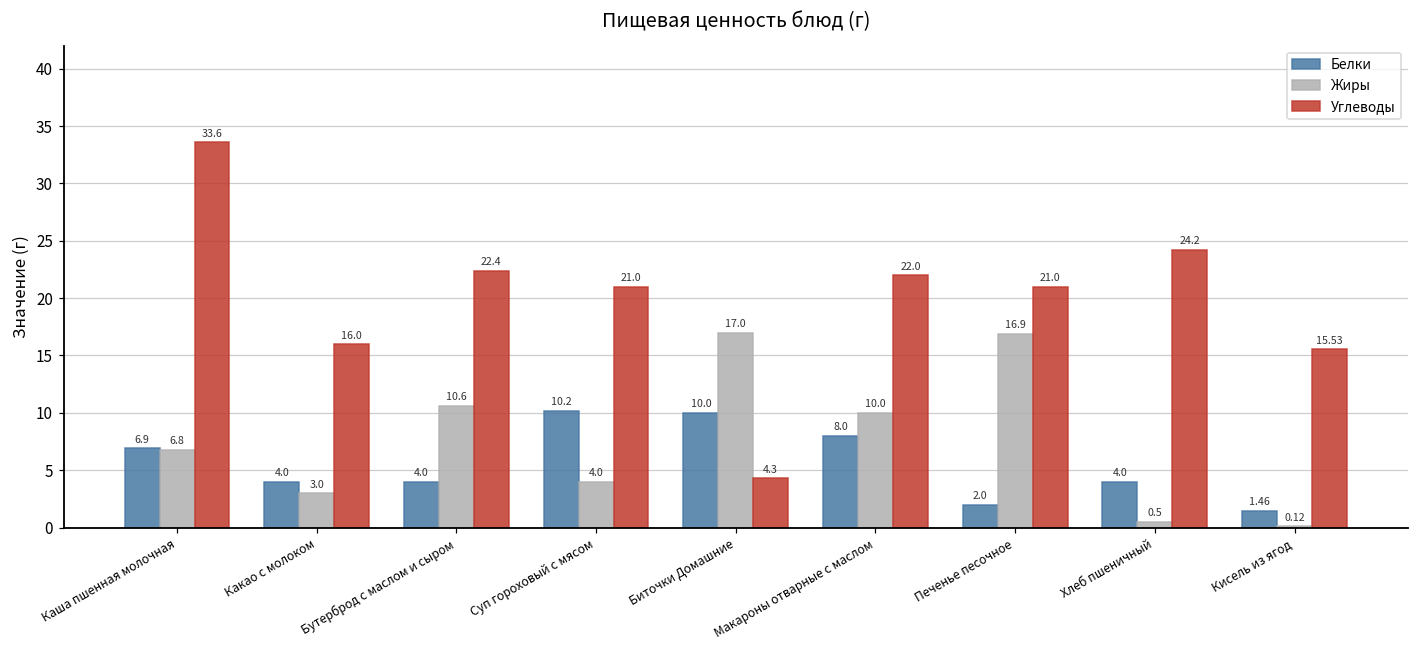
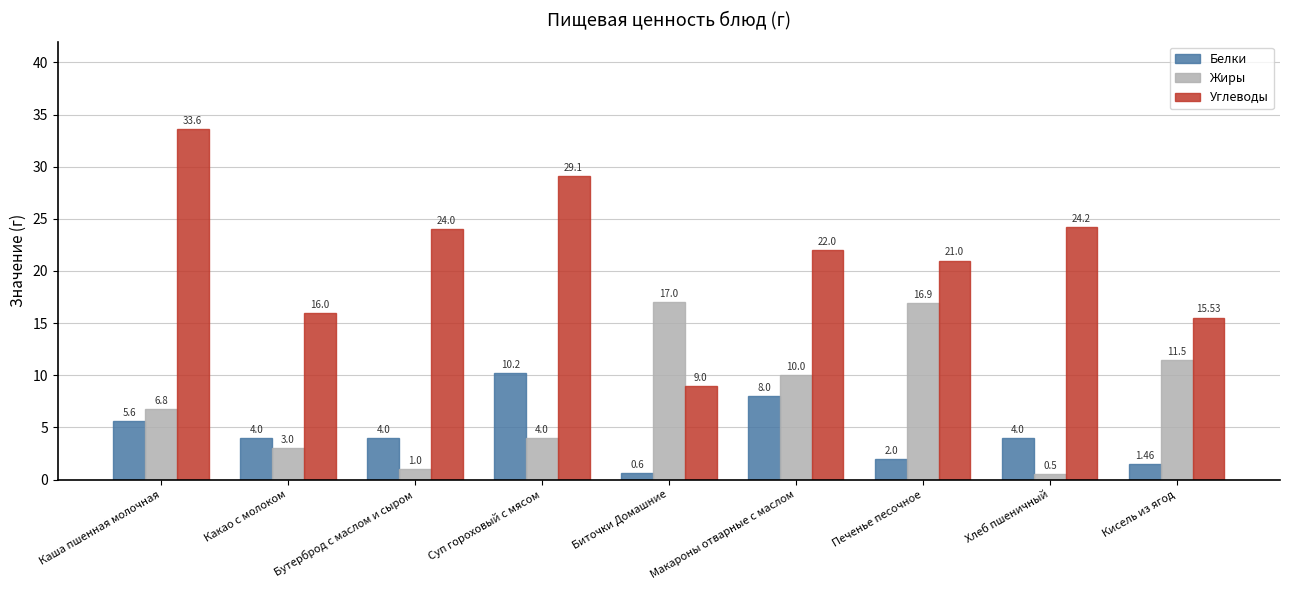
Белки, Каша пшенная молочная: 6.9 -> 5.6
Жиры, Бутерброд с маслом и сыром: 10.6 -> 1.0
Углеводы, Бутерброд с маслом и сыром: 22.4 -> 24.0
Углеводы, Суп гороховый с мясом: 21.0 -> 29.1
Белки, Биточки Домашние: 10.0 -> 0.6
Углеводы, Биточки Домашние: 4.3 -> 9.0
Жиры, Кисель из ягод: 0.12 -> 11.5
